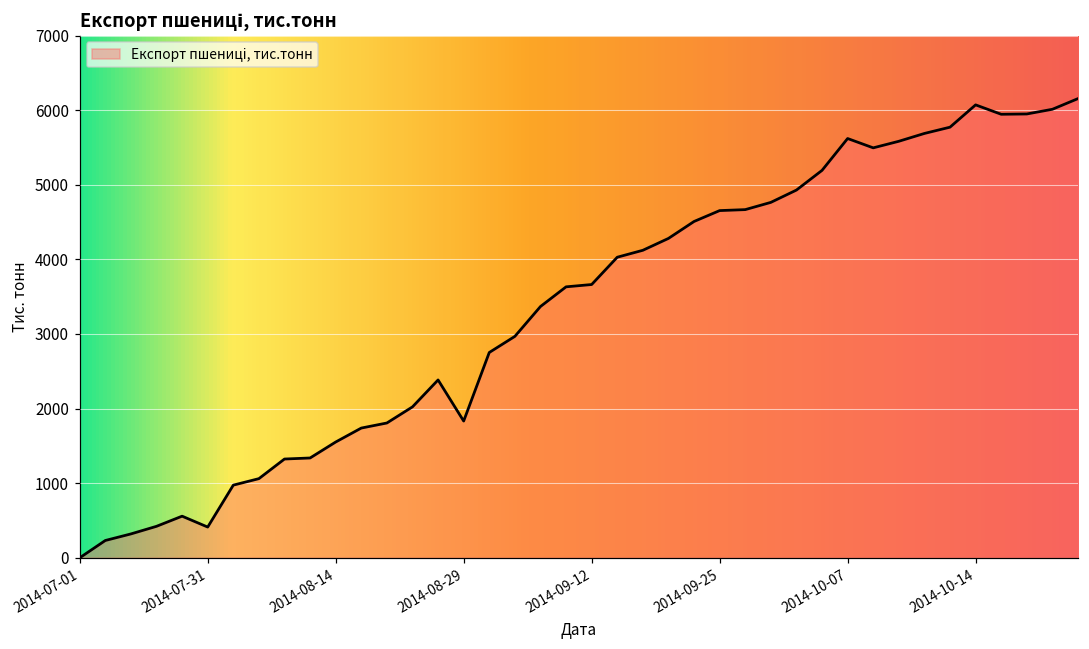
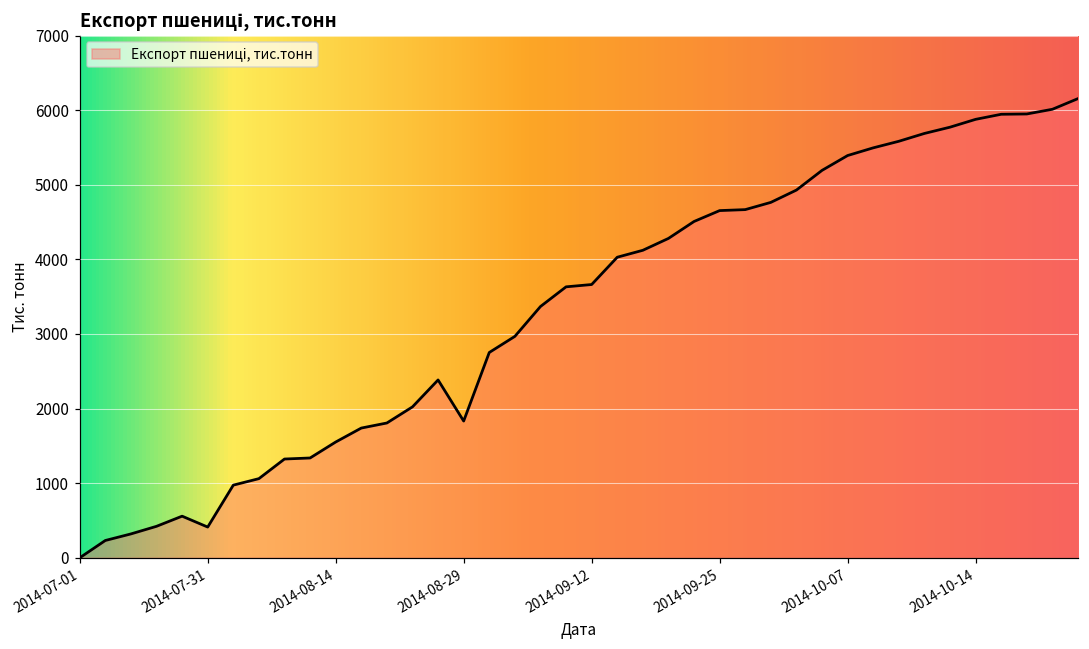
2014-10-07: 5600 -> 5400
2014-10-14: 6100 -> 5900
